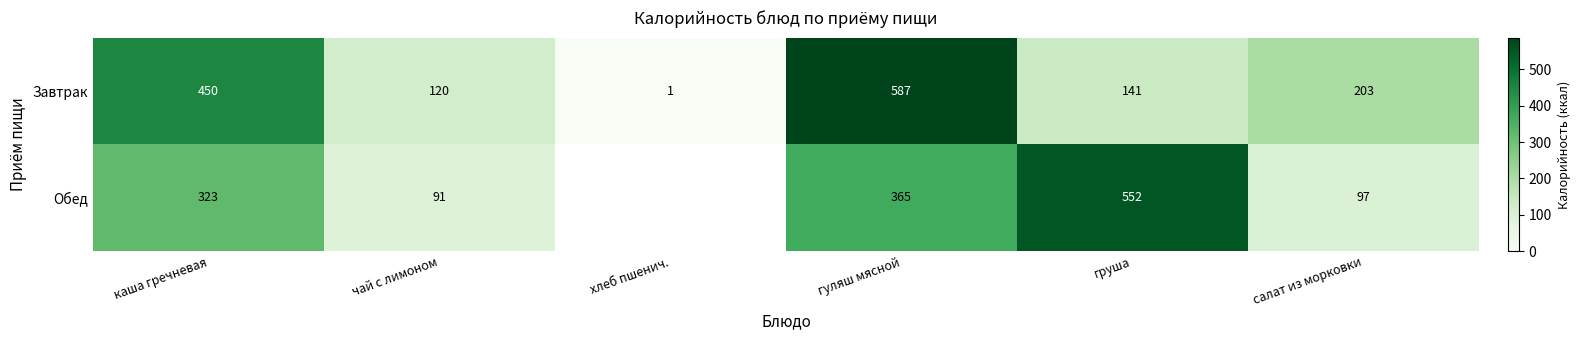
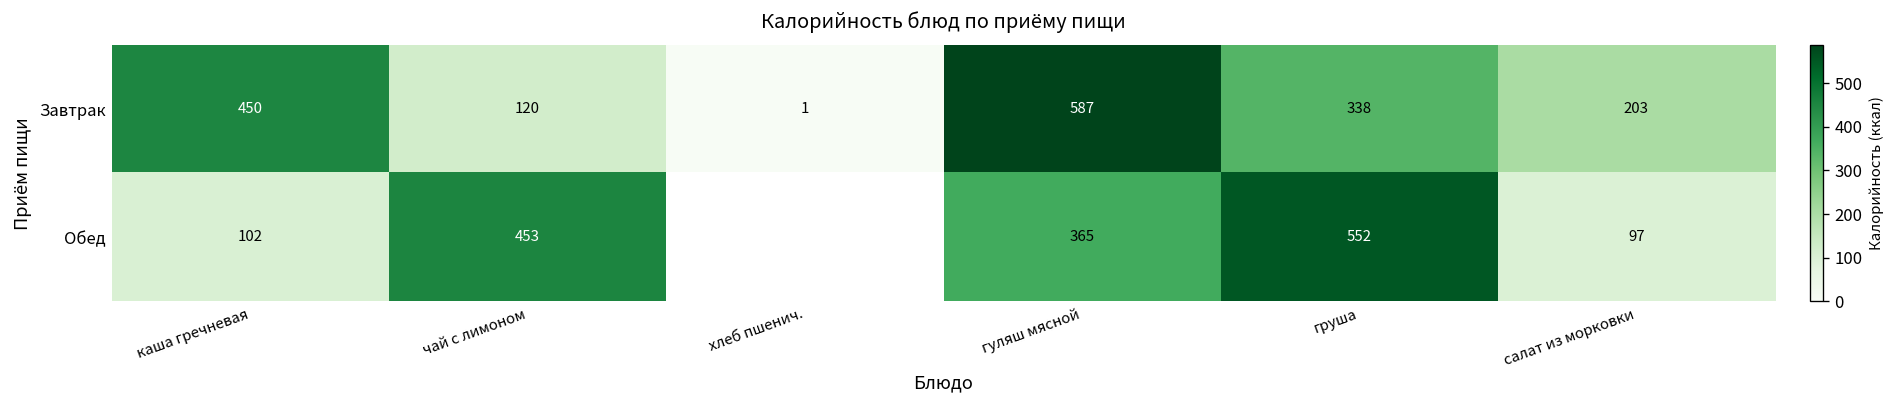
Завтрак, груша: 141 -> 338
Обед, каша гречневая: 323 -> 102
Обед, чай с лимоном: 91 -> 453
